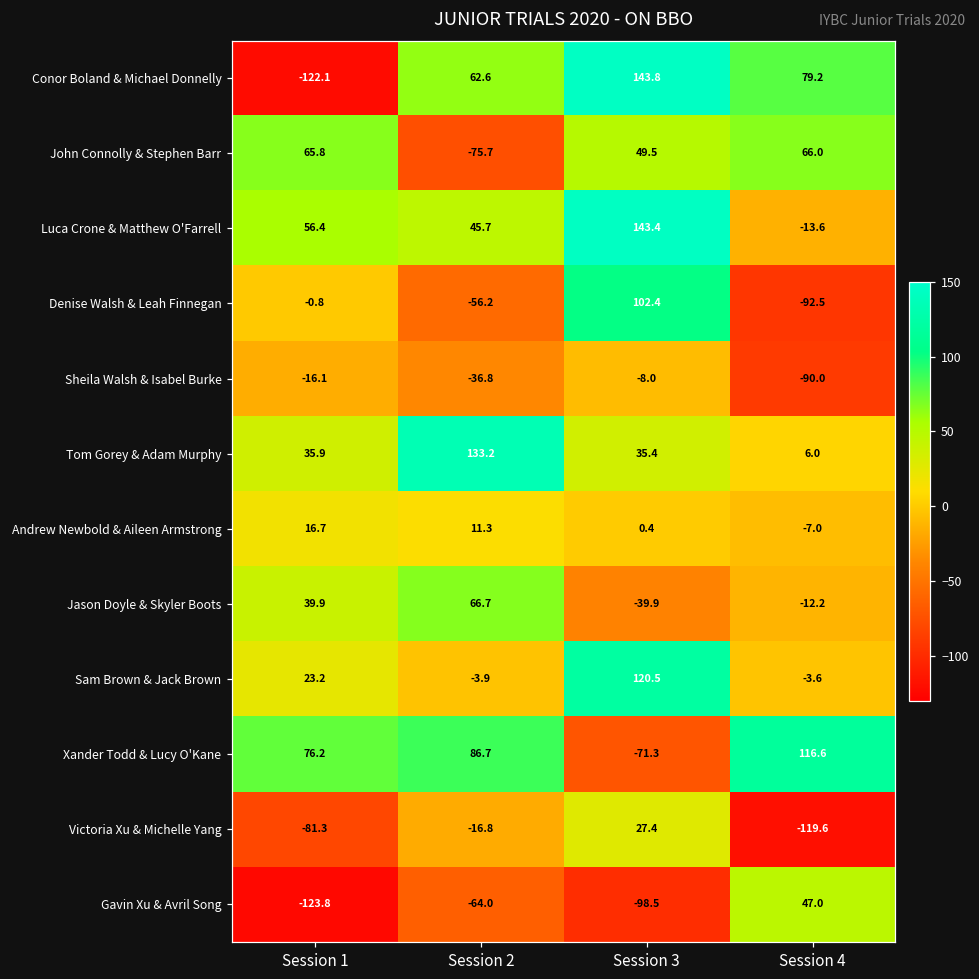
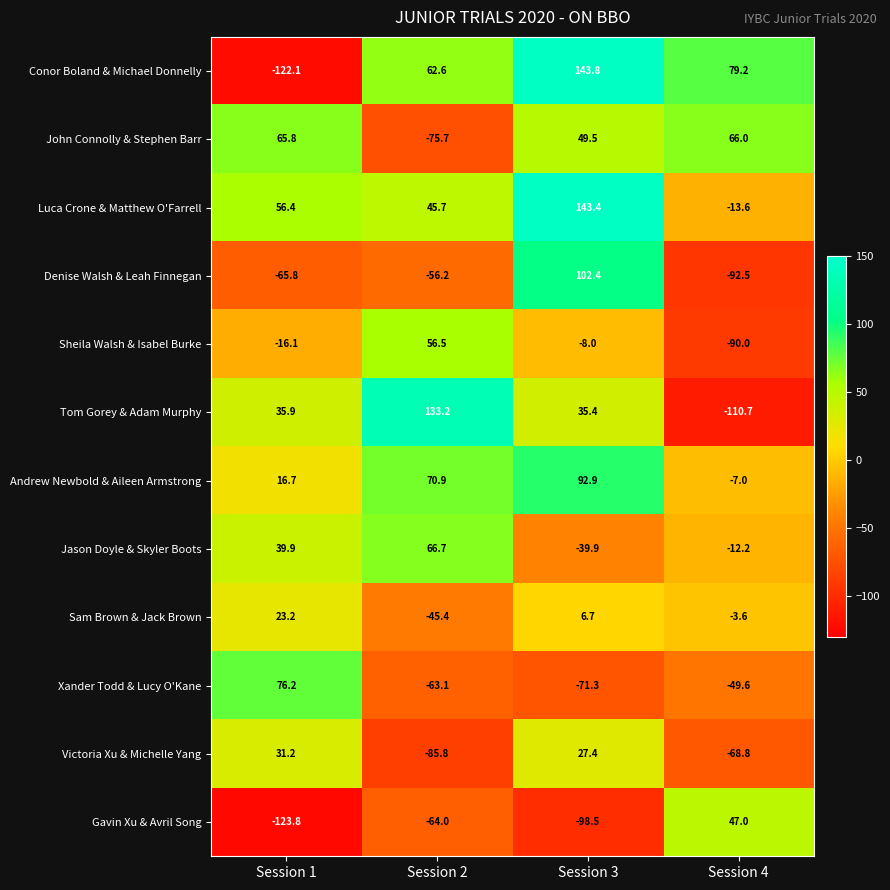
Denise Walsh & Leah Finnegan, Session 1: -0.8 -> -65.8
Sheila Walsh & Isabel Burke, Session 2: -36.8 -> 56.5
Tom Gorey & Adam Murphy, Session 4: 6.0 -> -110.7
Andrew Newbold & Aileen Armstrong, Session 2: 11.3 -> 70.9
Andrew Newbold & Aileen Armstrong, Session 3: 0.4 -> 92.9
Sam Brown & Jack Brown, Session 2: -3.9 -> -45.4
Sam Brown & Jack Brown, Session 3: 120.5 -> 6.7
Xander Todd & Lucy O'Kane, Session 2: 86.7 -> -63.1
Xander Todd & Lucy O'Kane, Session 4: 116.6 -> -49.6
Victoria Xu & Michelle Yang, Session 1: -81.3 -> 31.2
Victoria Xu & Michelle Yang, Session 2: -16.8 -> -85.8
Victoria Xu & Michelle Yang, Session 4: -119.6 -> -68.8
